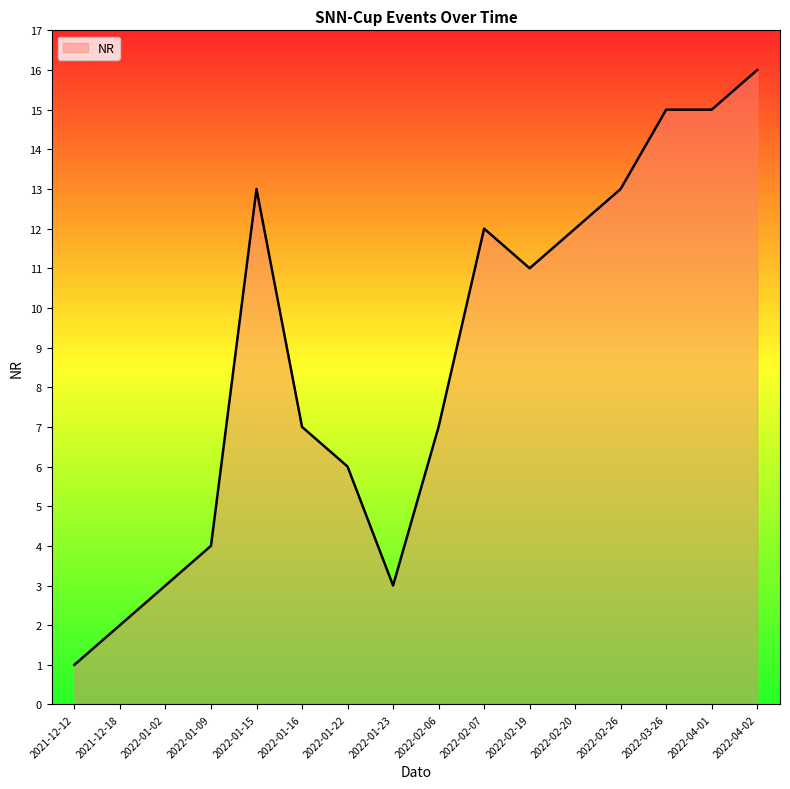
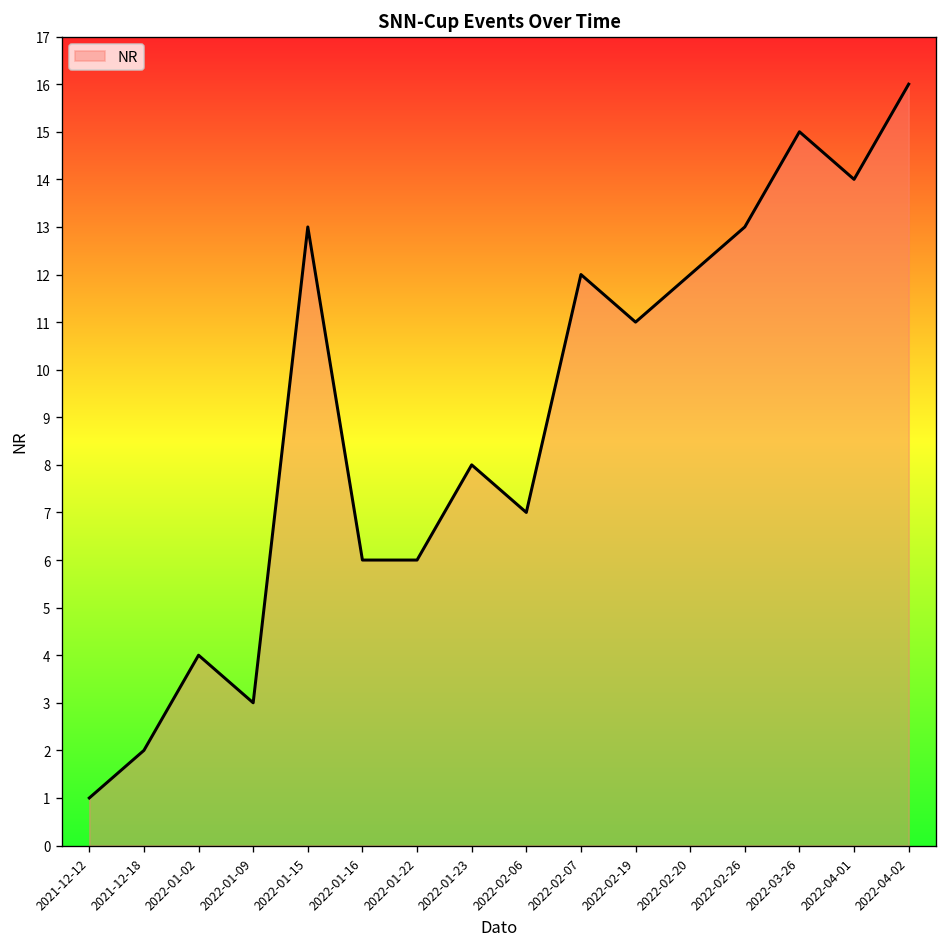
2022-01-02: 3 -> 4
2022-01-09: 4 -> 3
2022-01-16: 7 -> 6
2022-01-23: 3 -> 8
2022-04-01: 15 -> 14
